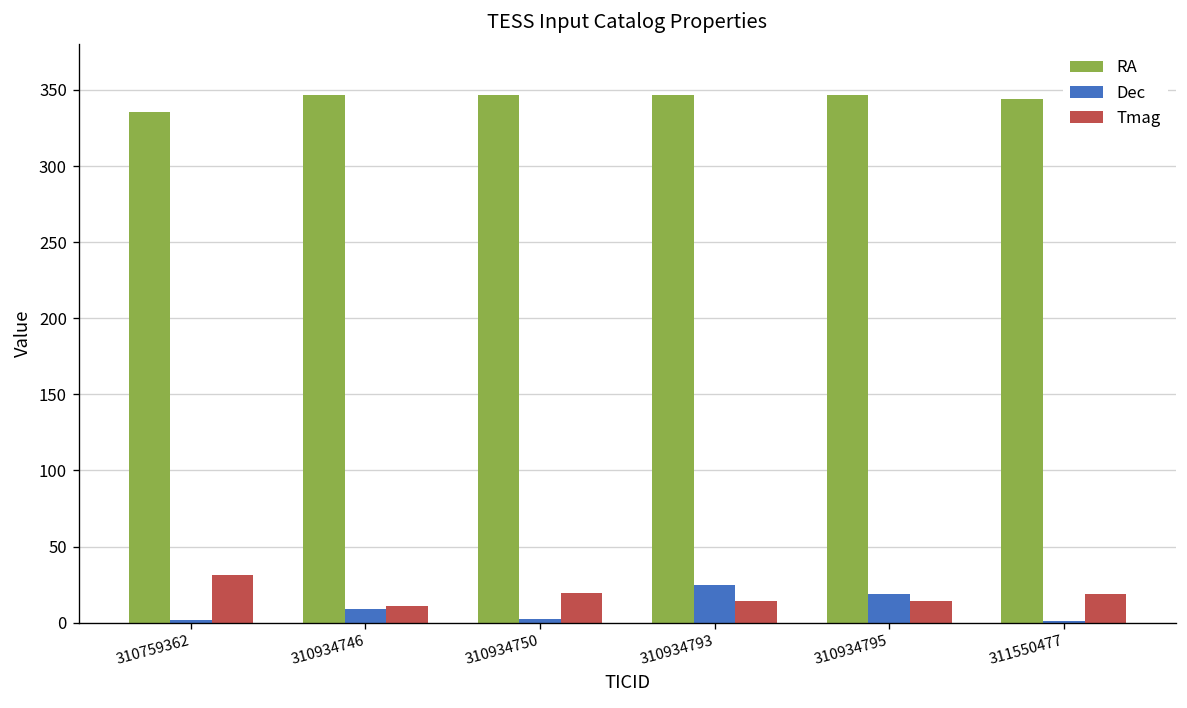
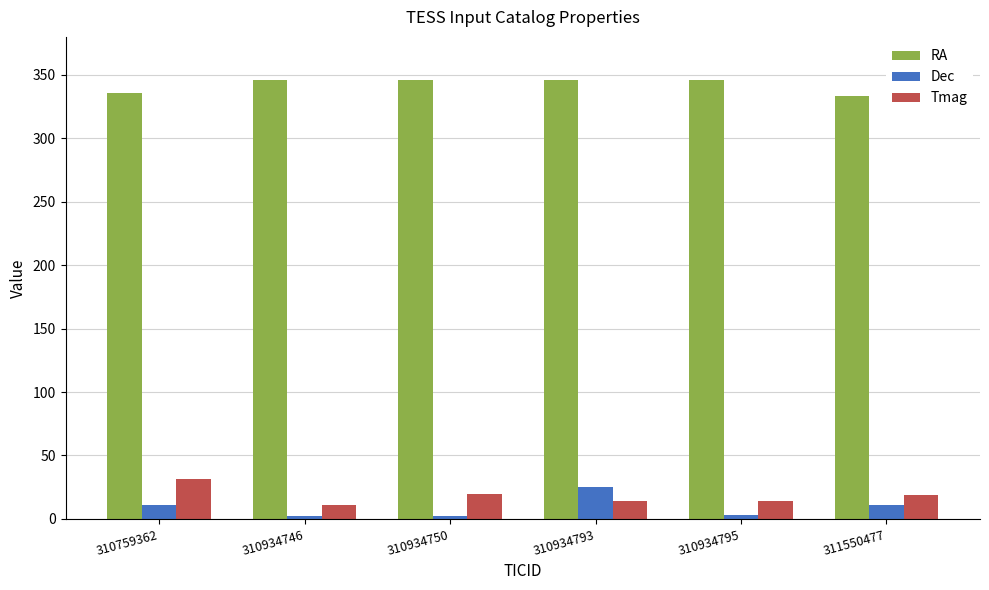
Dec, 310759362: 2 -> 11
Dec, 310934746: 9 -> 3
Dec, 310934795: 19 -> 3
RA, 311550477: 344 -> 333
Dec, 311550477: 1 -> 11
